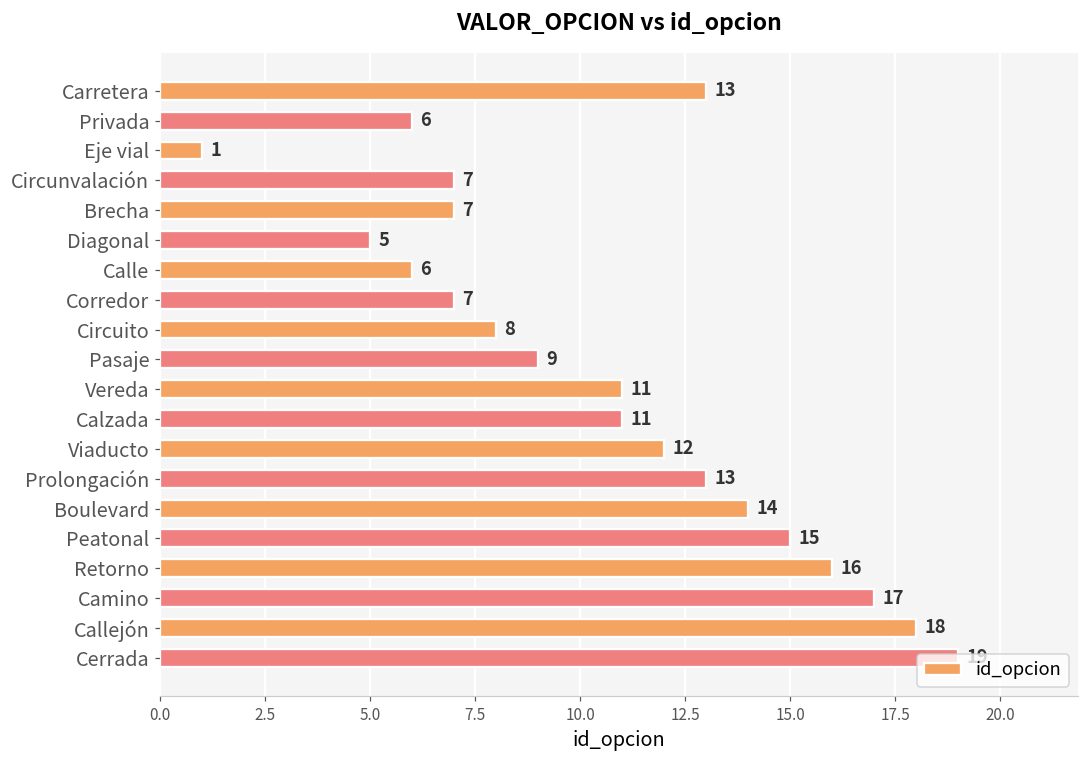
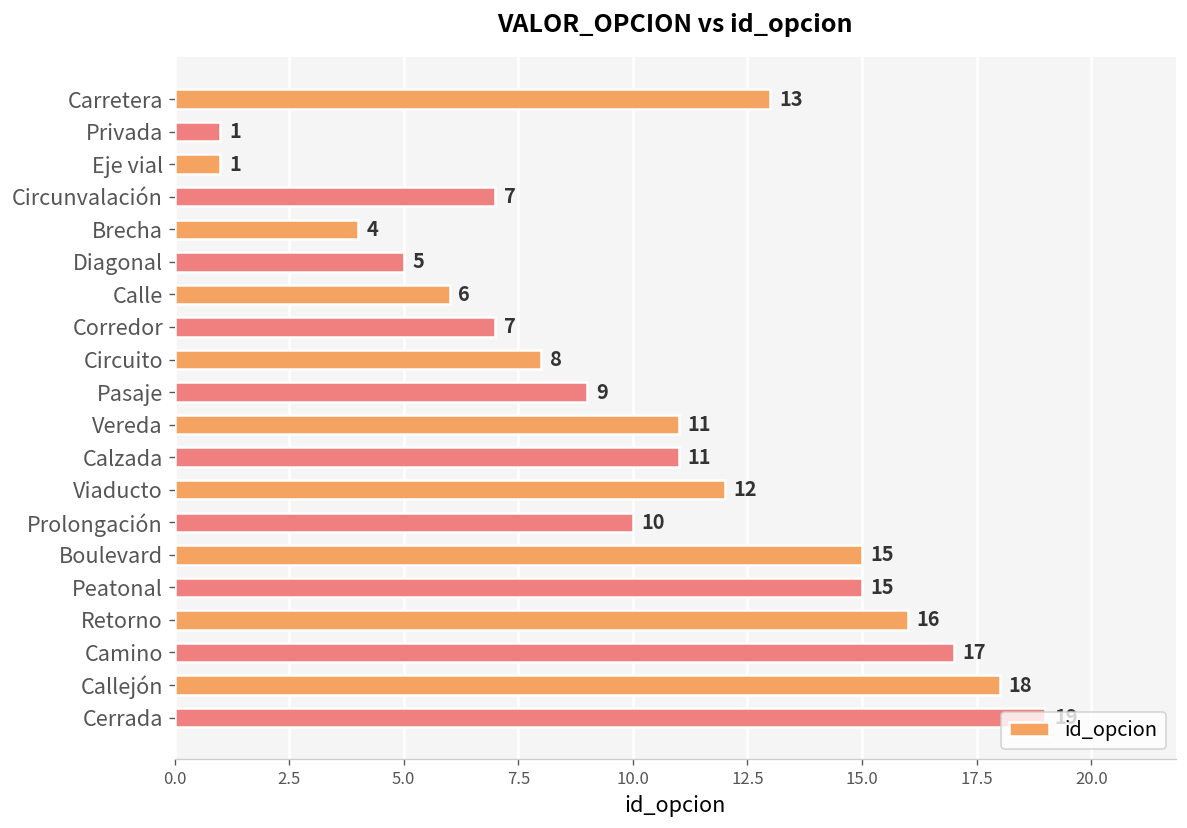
Privada: 6 -> 1
Brecha: 7 -> 4
Prolongación: 13 -> 10
Boulevard: 14 -> 15
